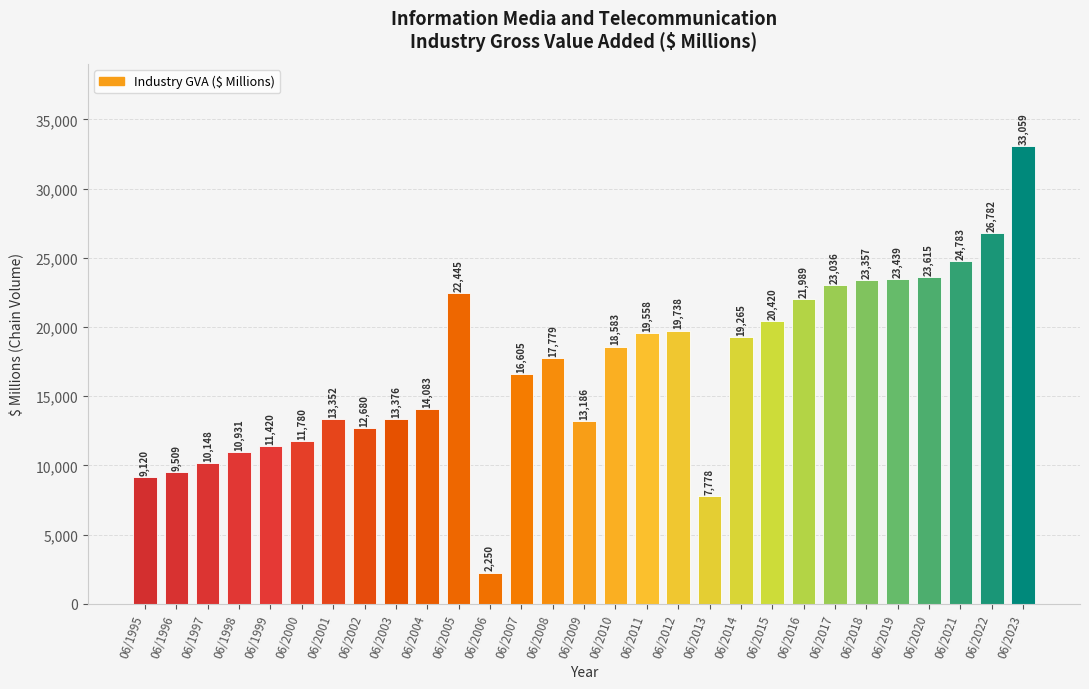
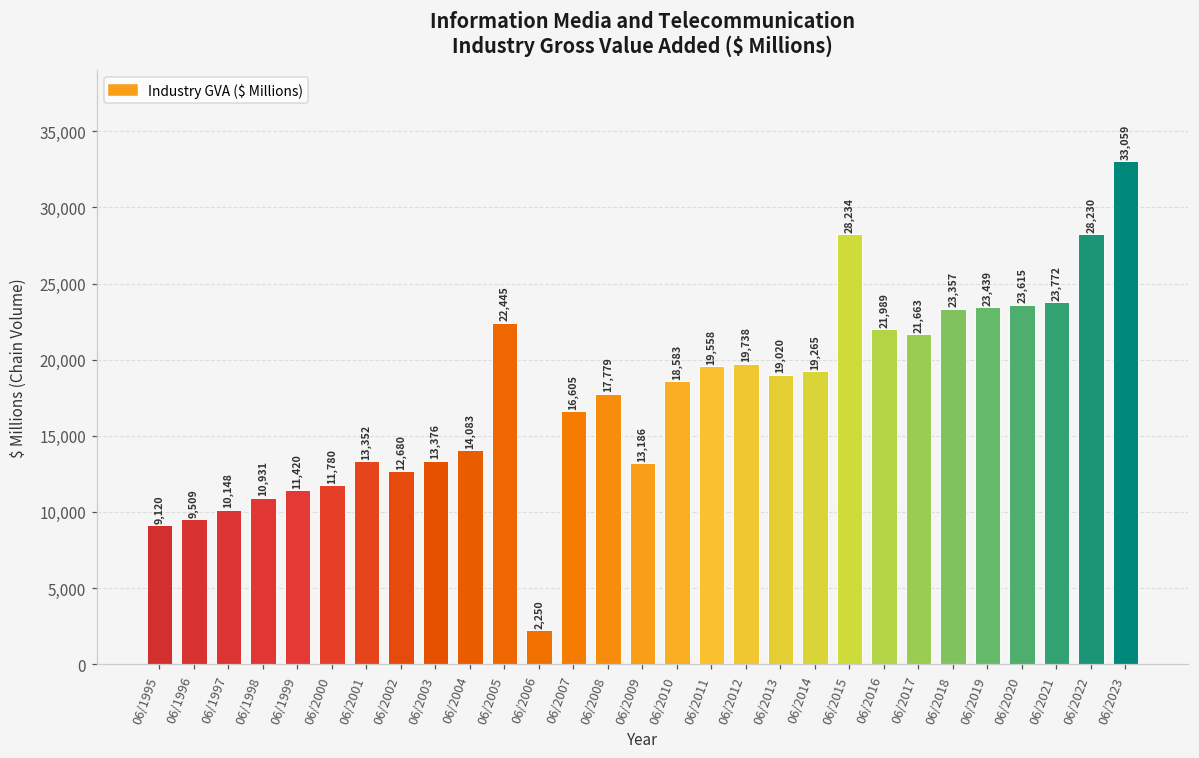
06/2013: 7,778 -> 19,020
06/2015: 20,420 -> 28,234
06/2017: 23,036 -> 21,663
06/2021: 24,783 -> 23,772
06/2022: 26,782 -> 28,230
